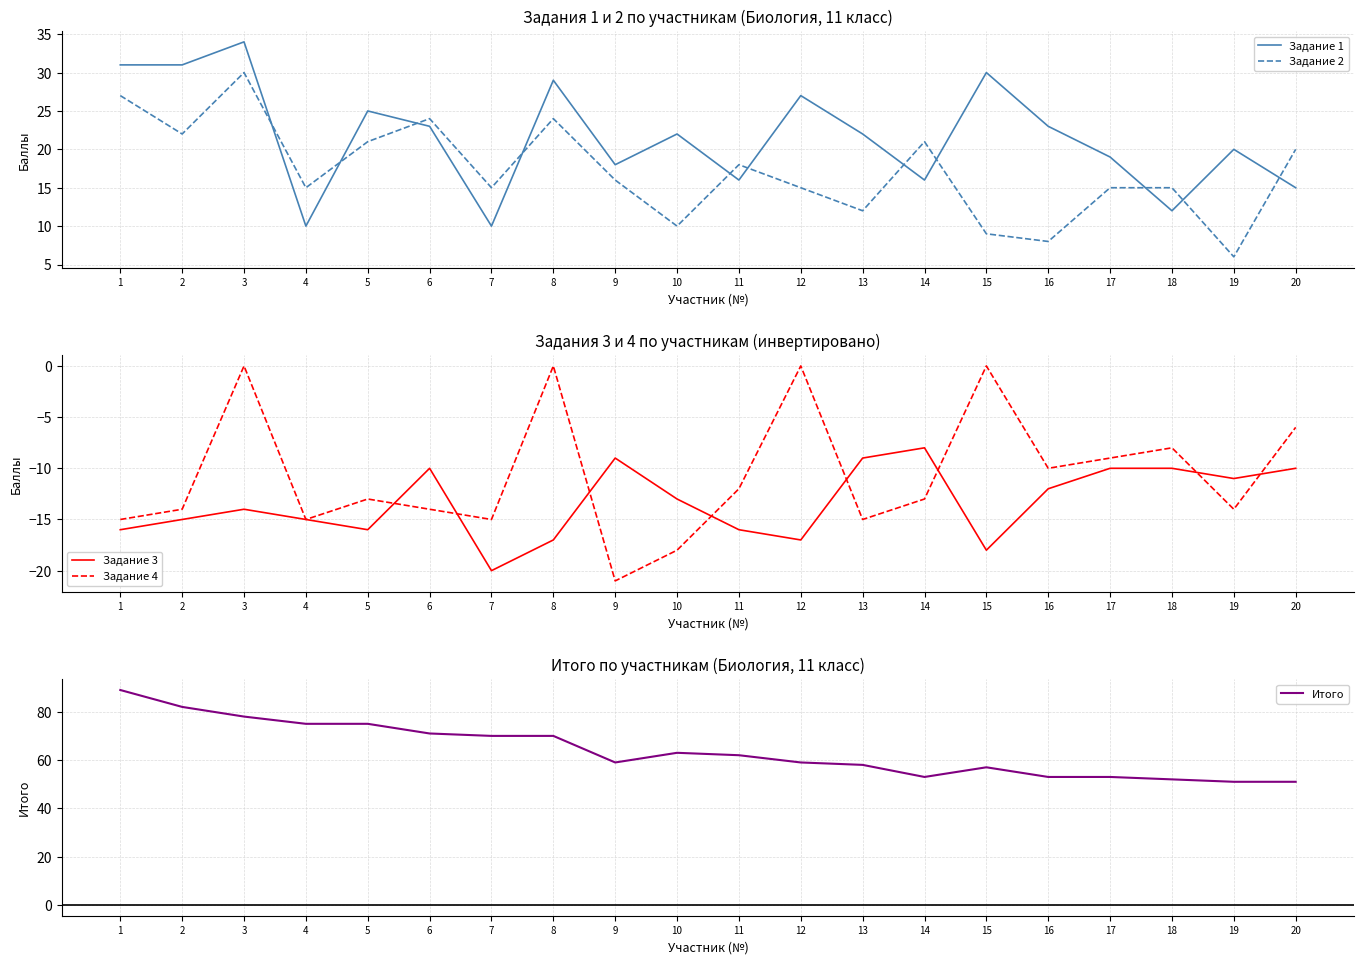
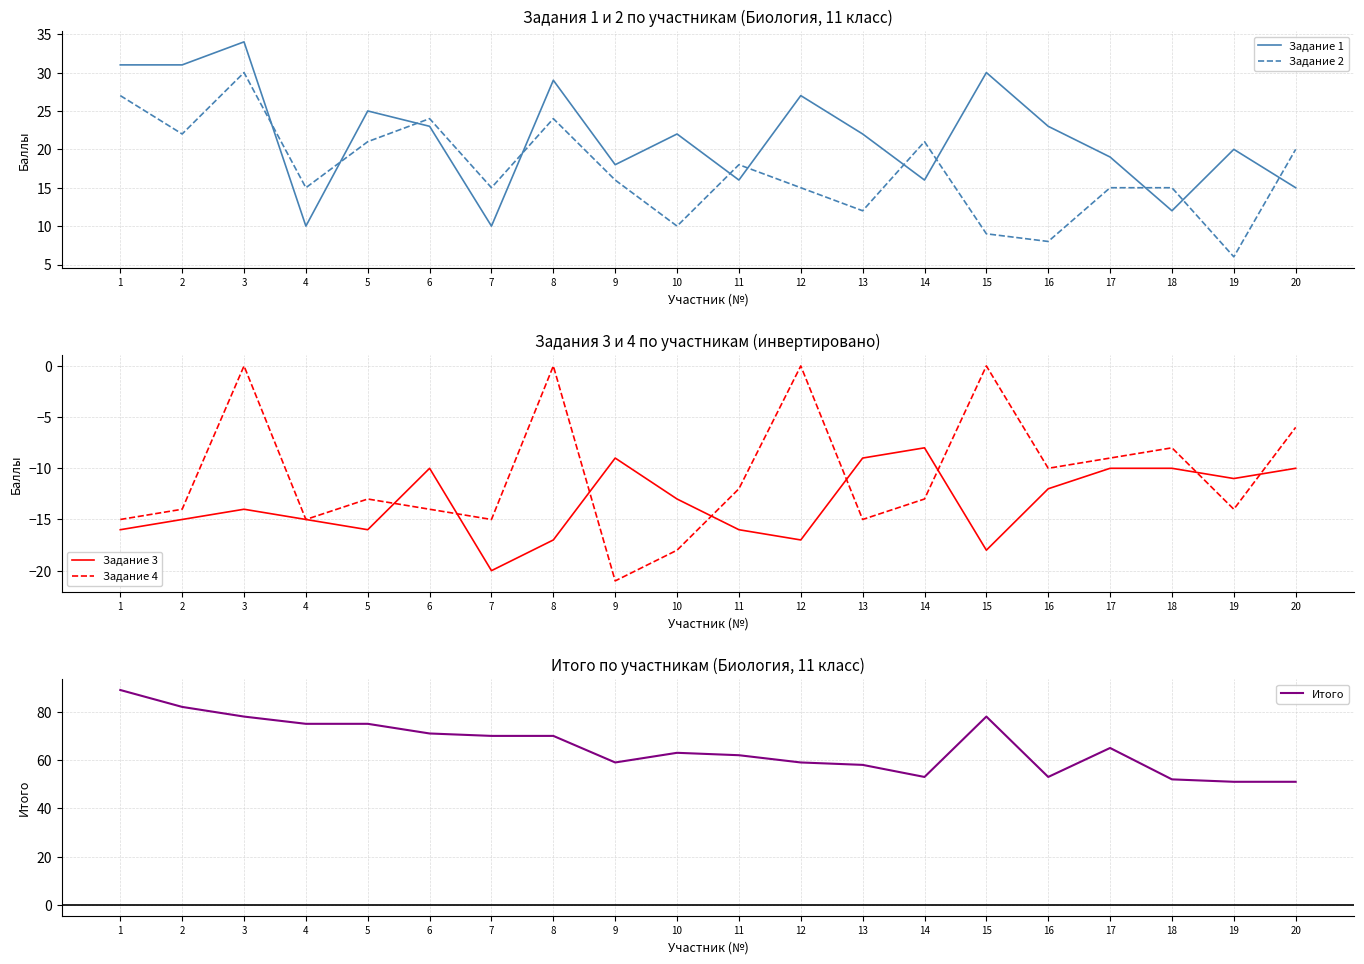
Итого по участникам (Биология, 11 класс), 15: 57 -> 78
Итого по участникам (Биология, 11 класс), 17: 53 -> 65
